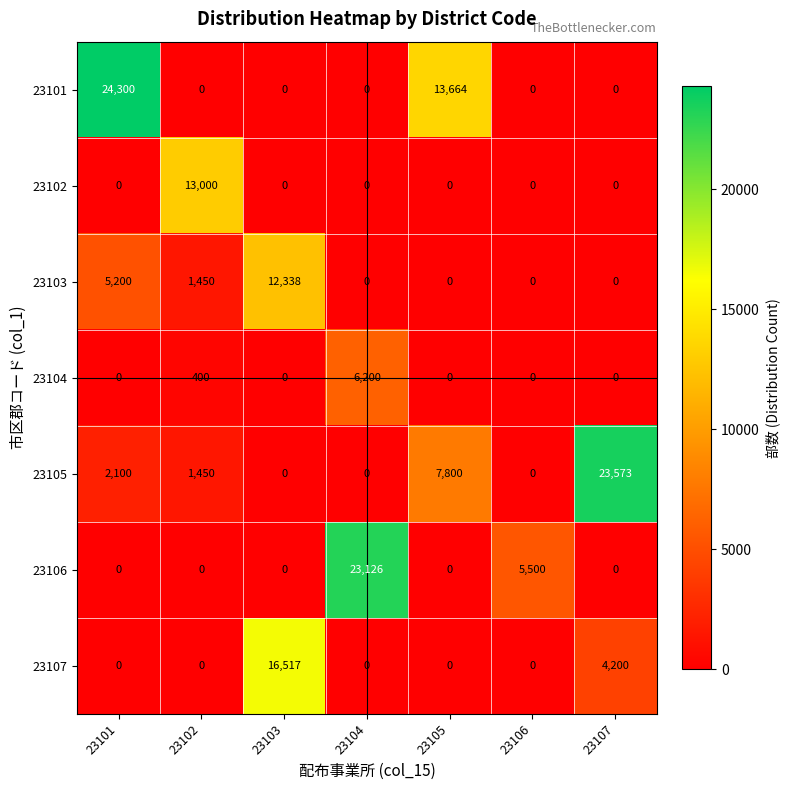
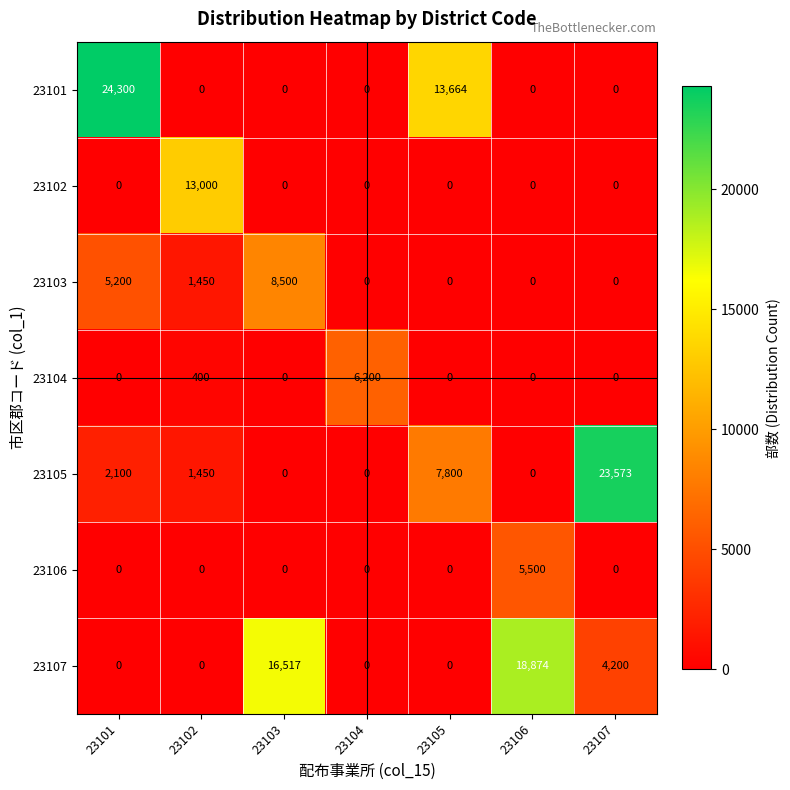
23103, 23103: 12,338 -> 8,500
23106, 23104: 23,126 -> 0
23107, 23106: 0 -> 18,874
